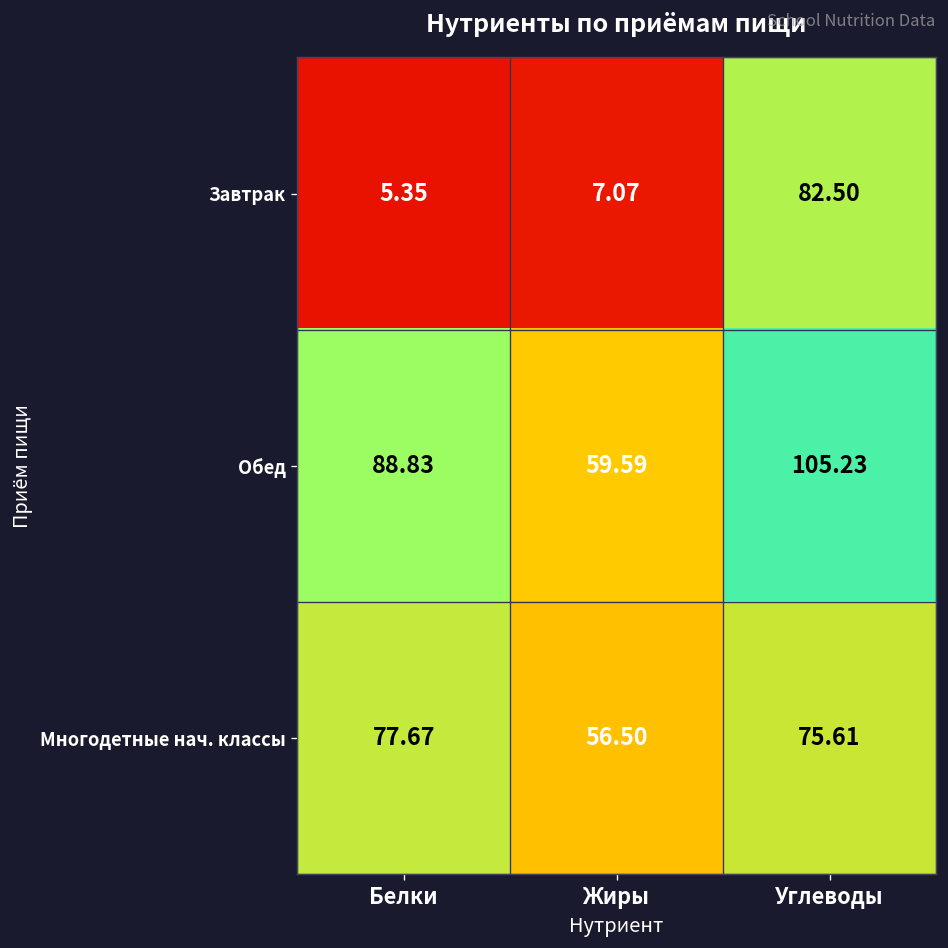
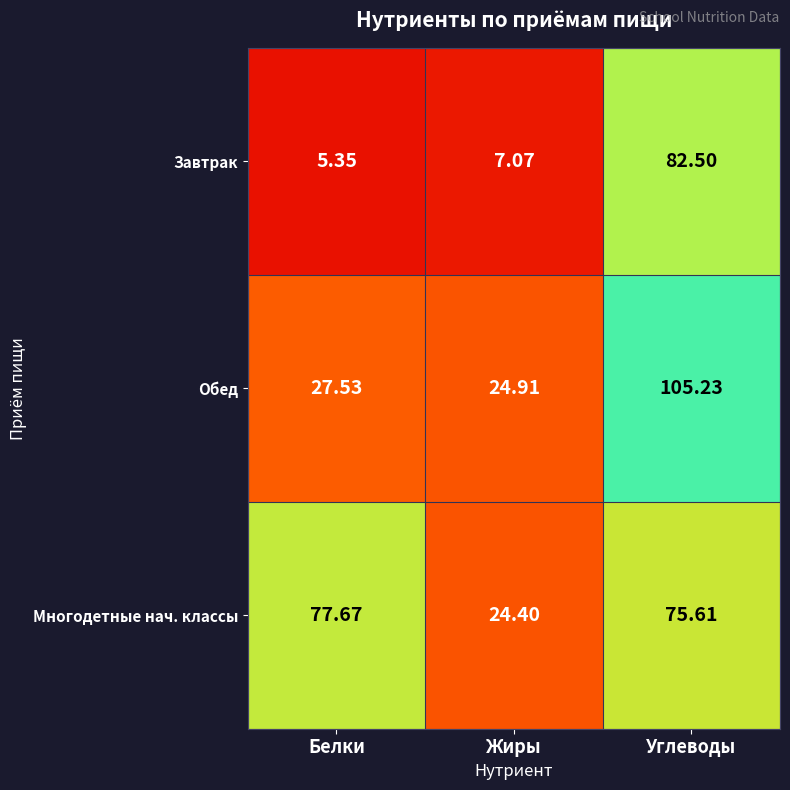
Обед, Белки: 88.83 -> 27.53
Обед, Жиры: 59.59 -> 24.91
Многодетные нач. классы, Жиры: 56.50 -> 24.40
